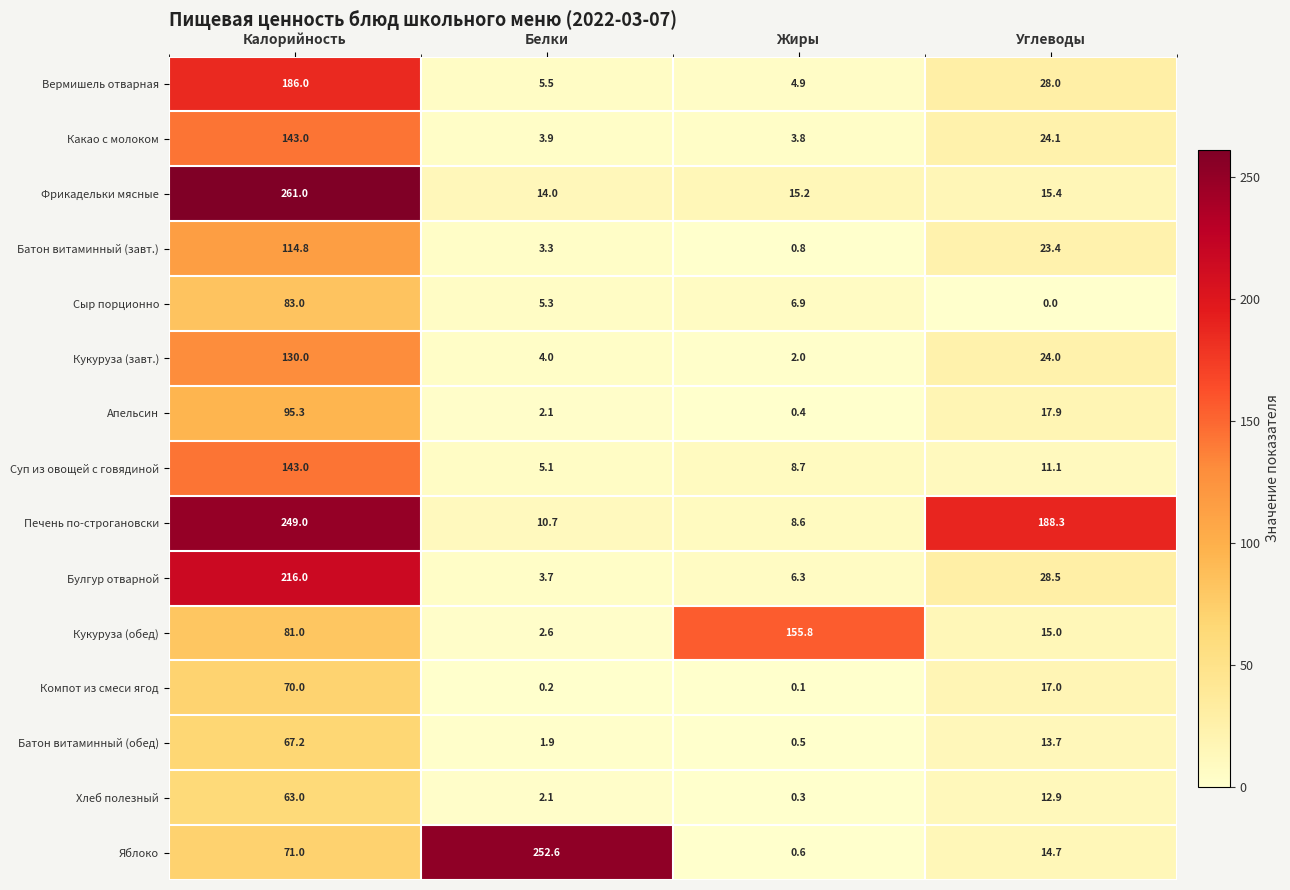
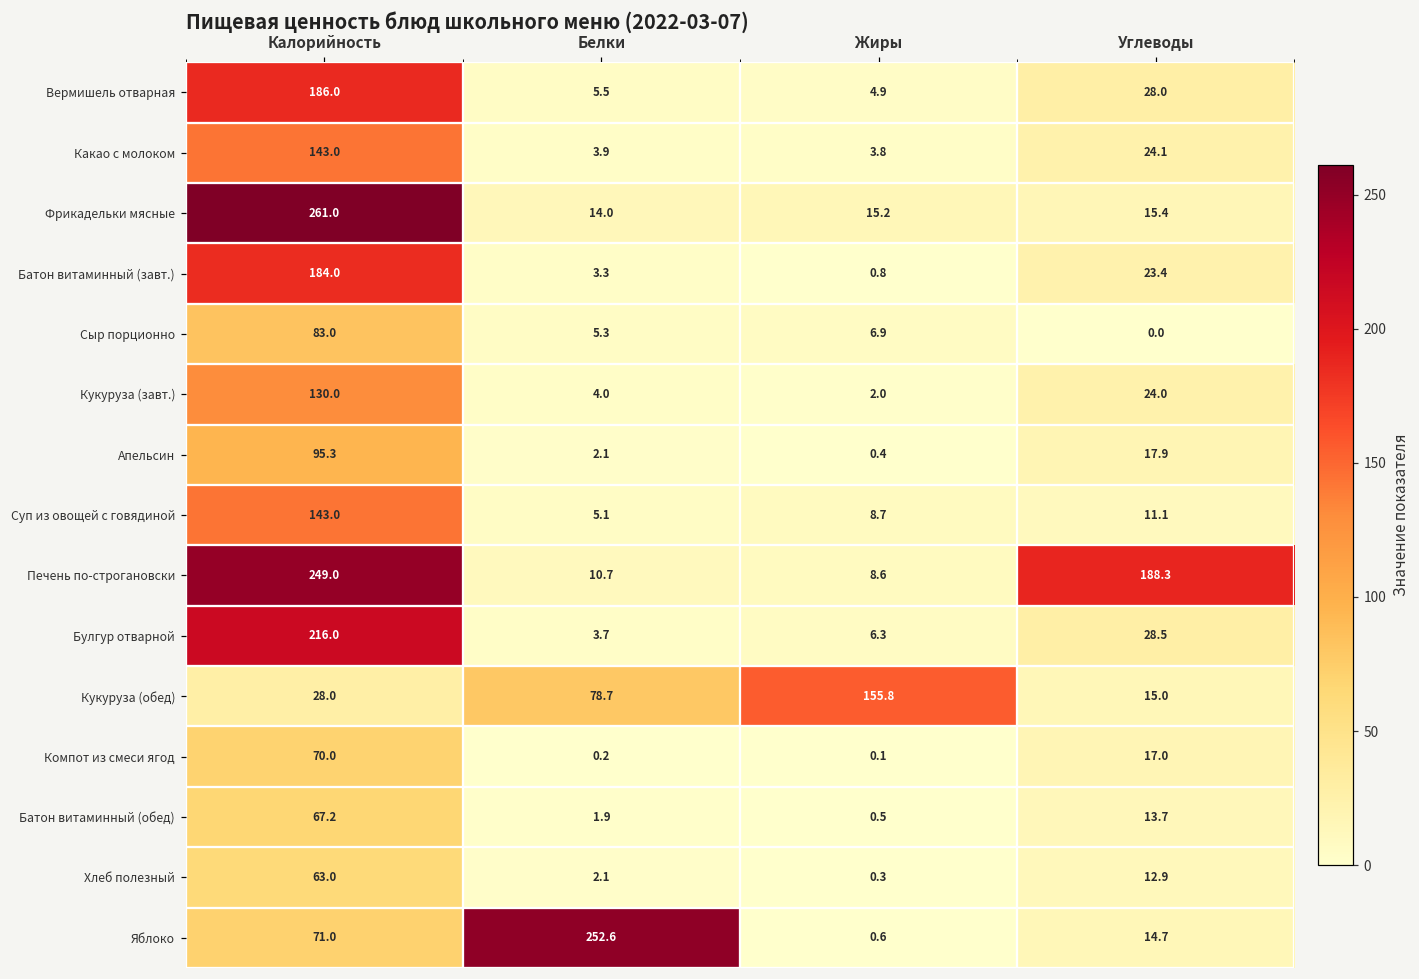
Батон витаминный (завт.), Калорийность: 114.8 -> 184.0
Кукуруза (обед), Калорийность: 81.0 -> 28.0
Кукуруза (обед), Белки: 2.6 -> 78.7
